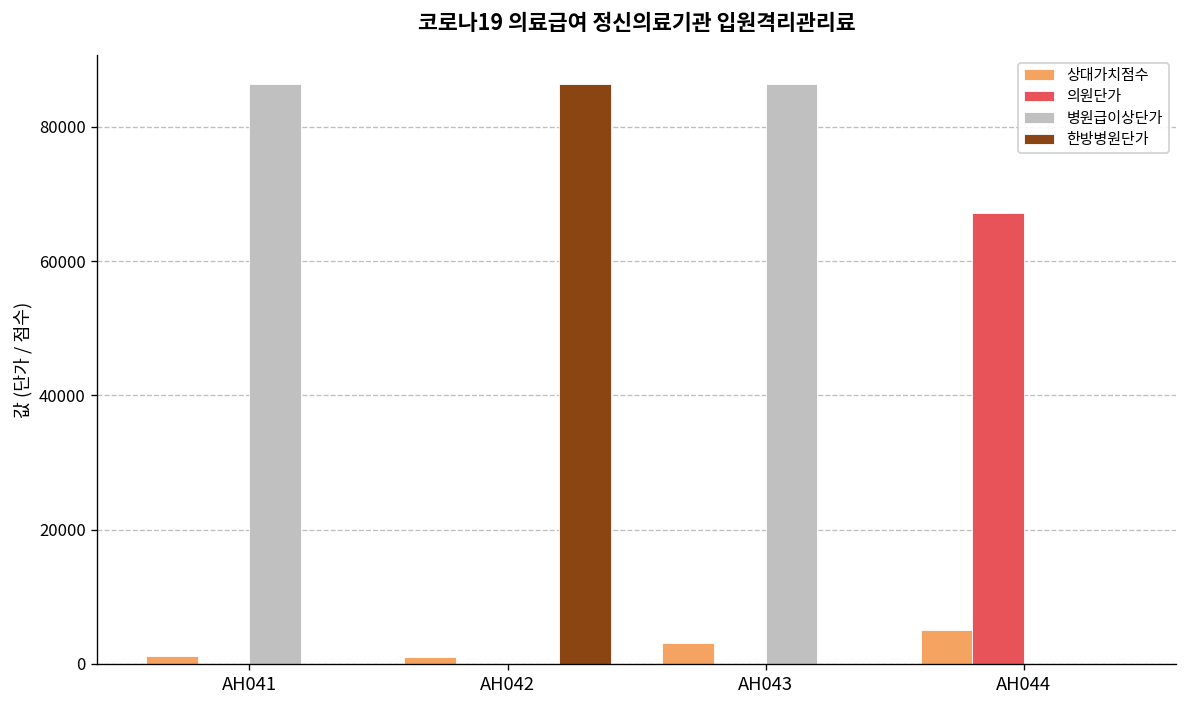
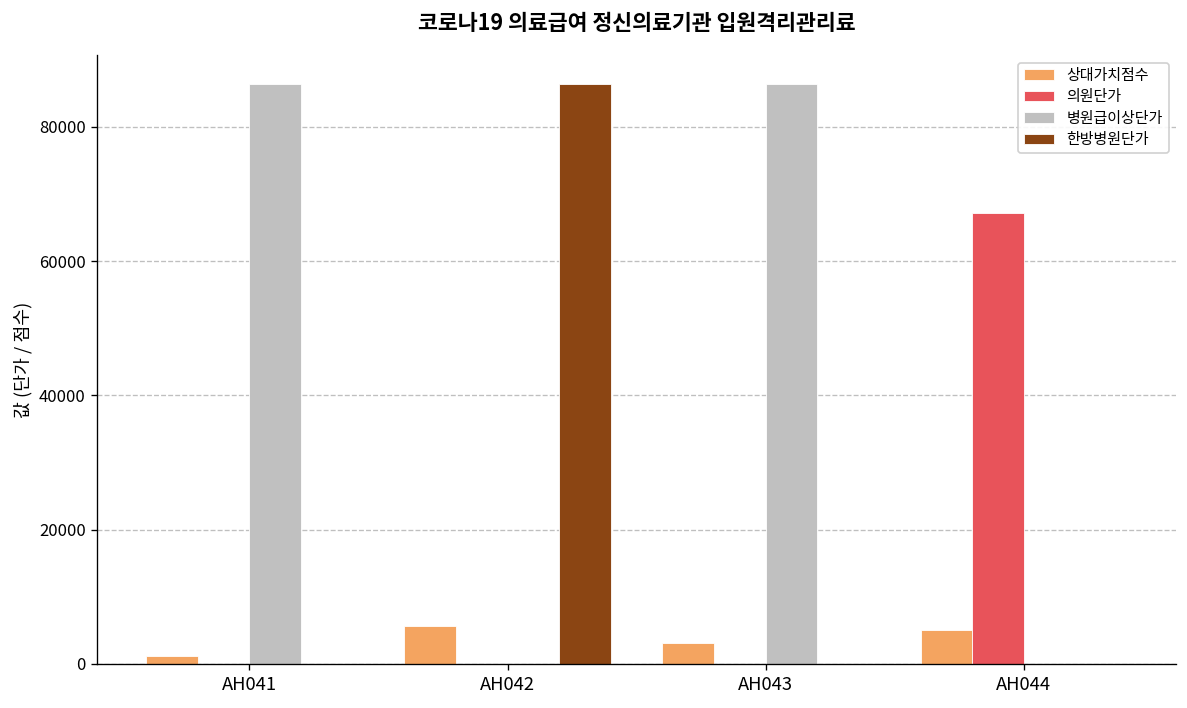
상대가치점수, AH042: 1000 -> 6000
